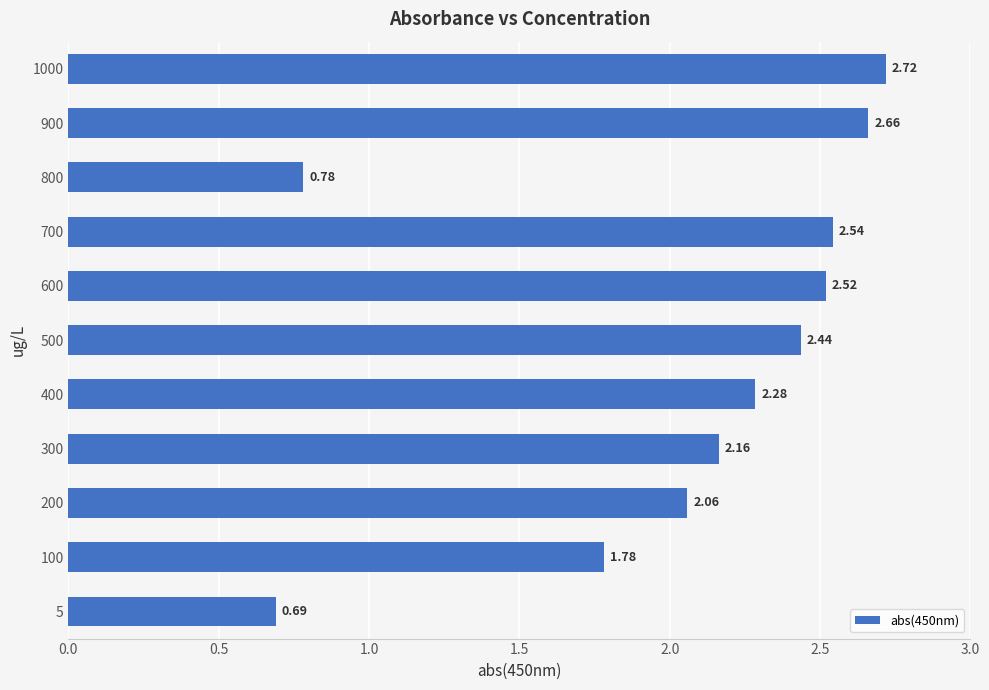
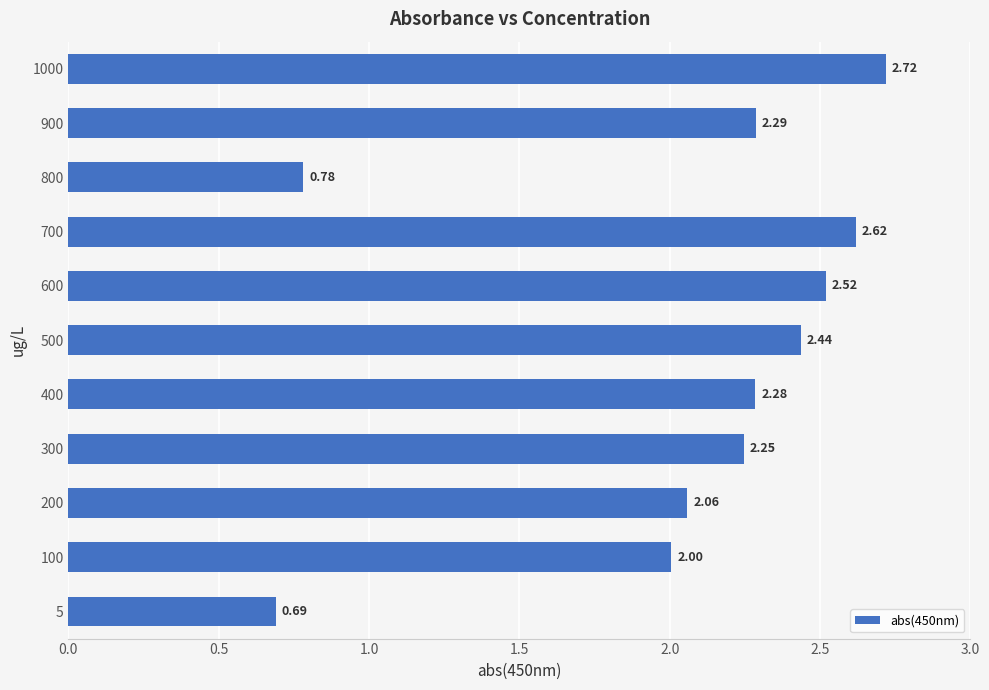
900: 2.66 -> 2.29
700: 2.54 -> 2.62
300: 2.16 -> 2.25
100: 1.78 -> 2.00
